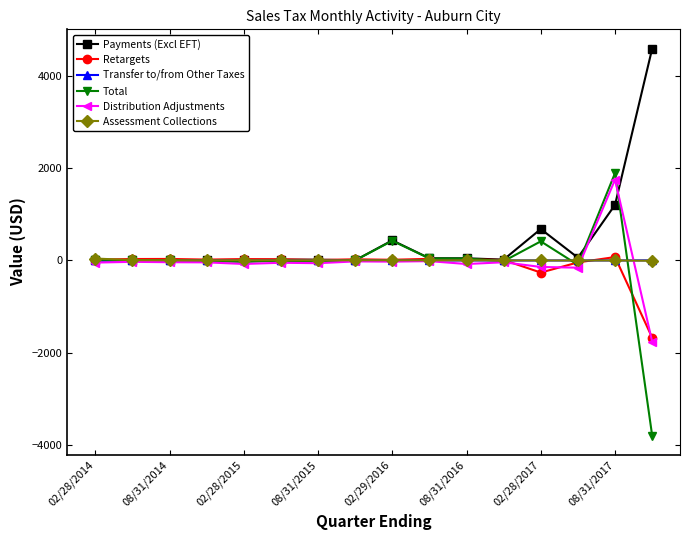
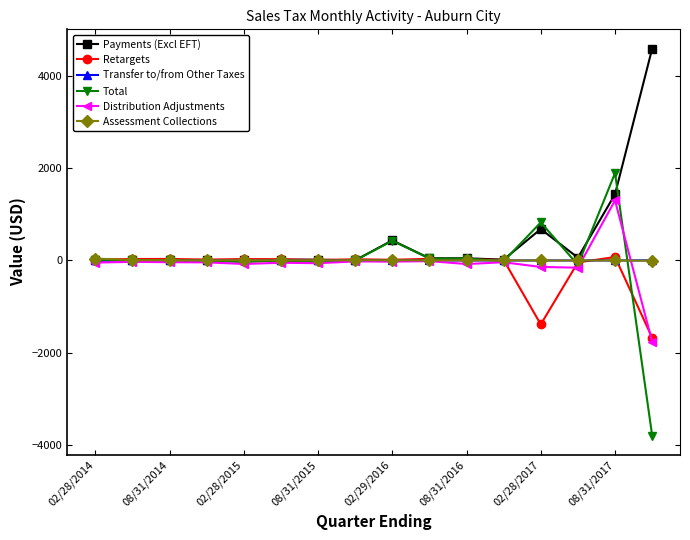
Retargets, 02/28/2017: -300 -> -1400
Total, 02/28/2017: 400 -> 800
Payments (Excl EFT), 08/31/2017: 1200 -> 1400
Distribution Adjustments, 08/31/2017: 1800 -> 1300
